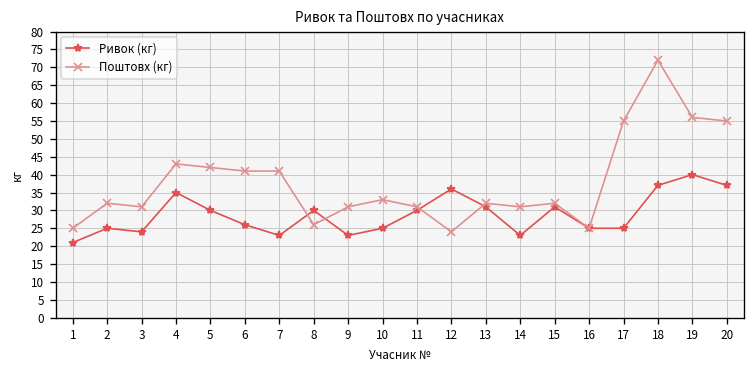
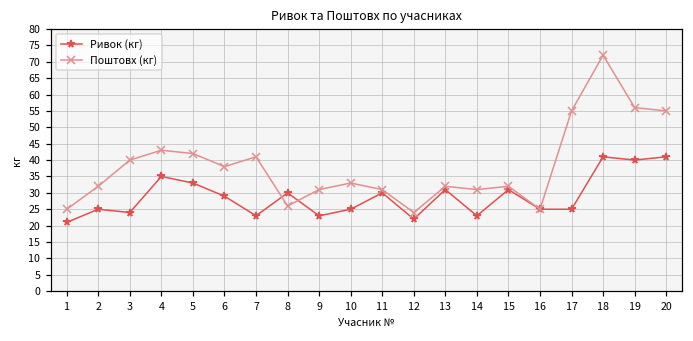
Поштовх (кг), 3: 31 -> 40
Ривок (кг), 5: 30 -> 33
Ривок (кг), 6: 26 -> 29
Поштовх (кг), 6: 41 -> 38
Ривок (кг), 12: 36 -> 22
Ривок (кг), 18: 37 -> 41
Ривок (кг), 20: 37 -> 41
